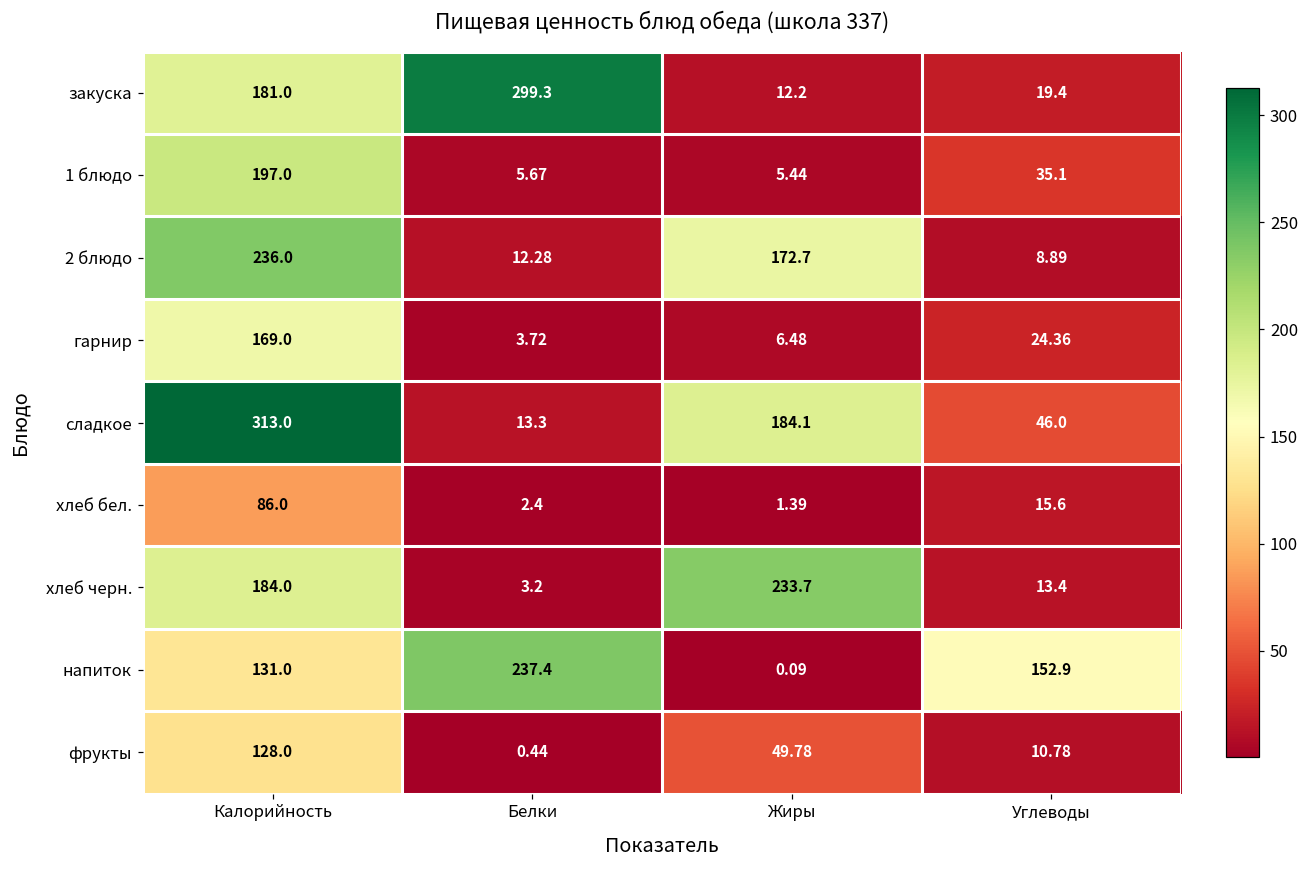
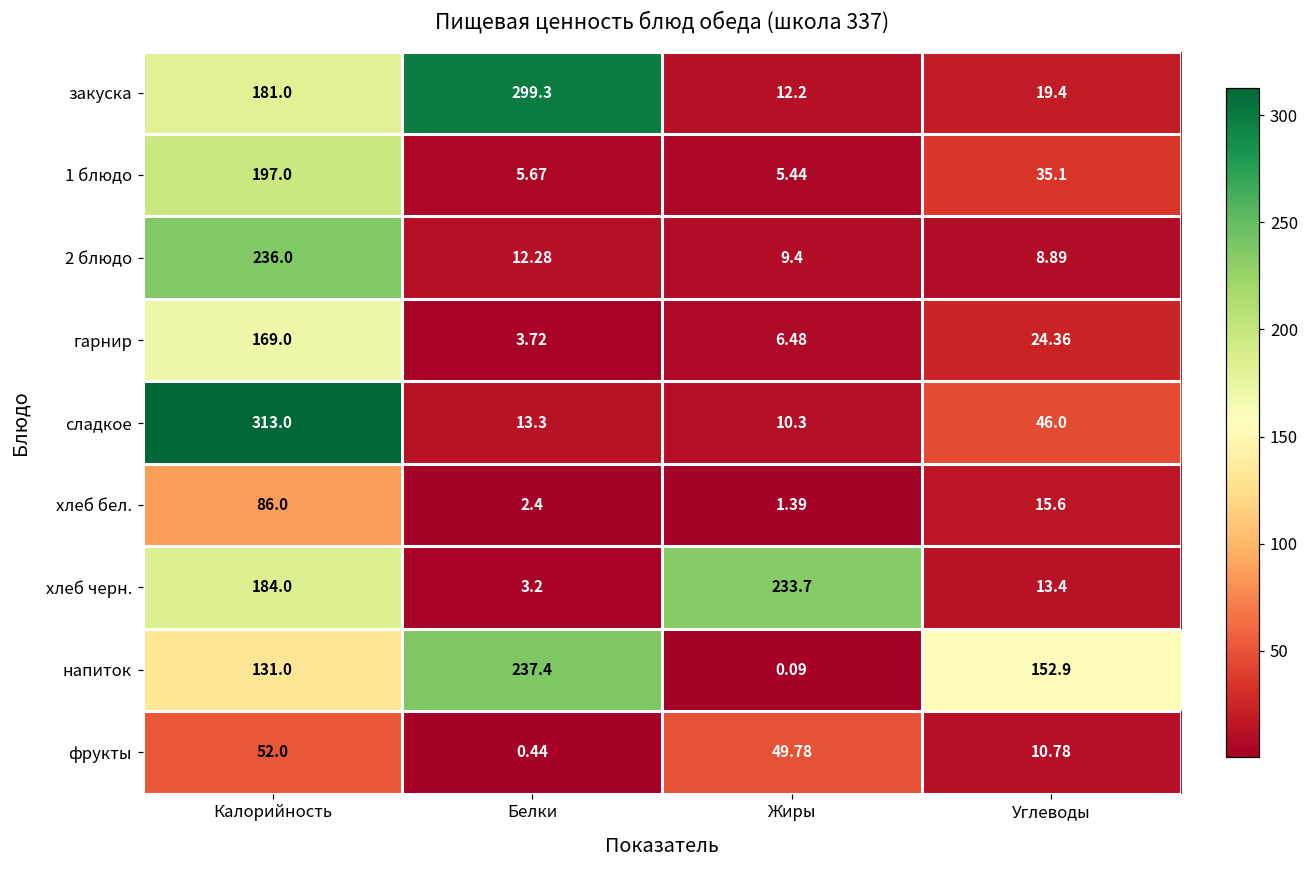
2 блюдо, Жиры: 172.7 -> 9.4
сладкое, Жиры: 184.1 -> 10.3
фрукты, Калорийность: 128.0 -> 52.0
